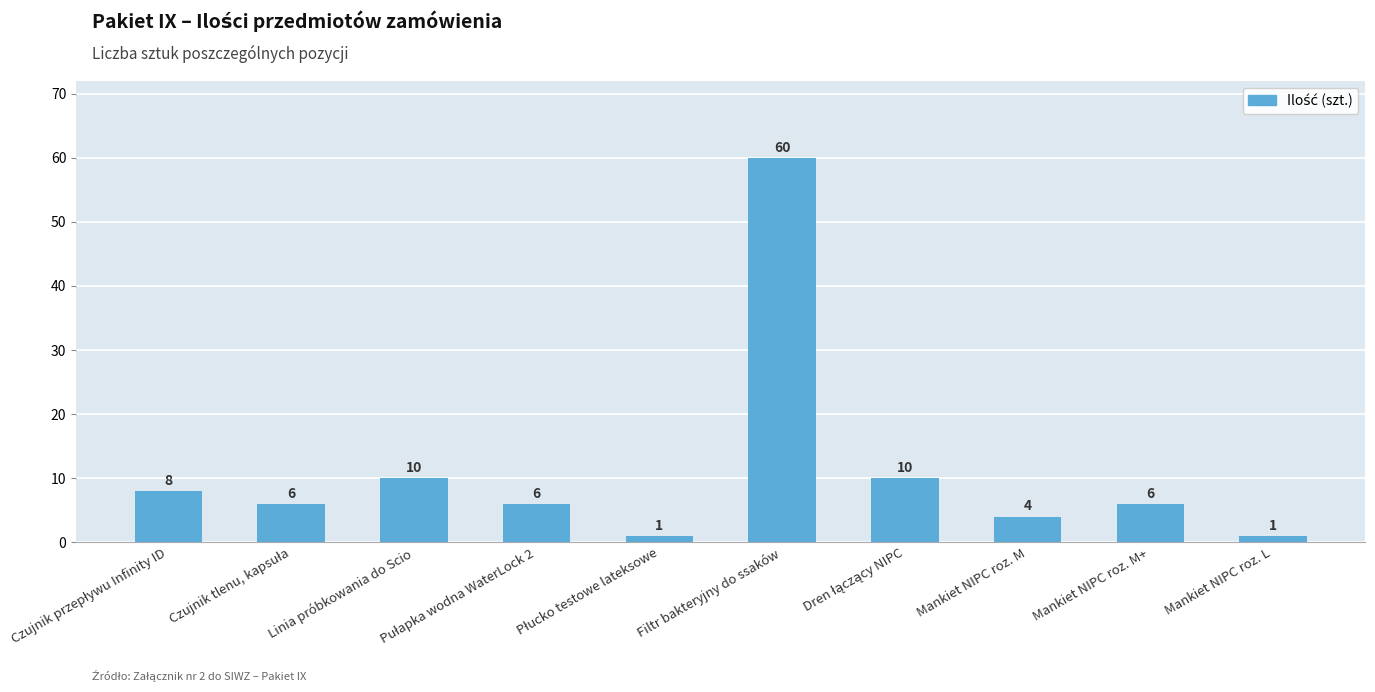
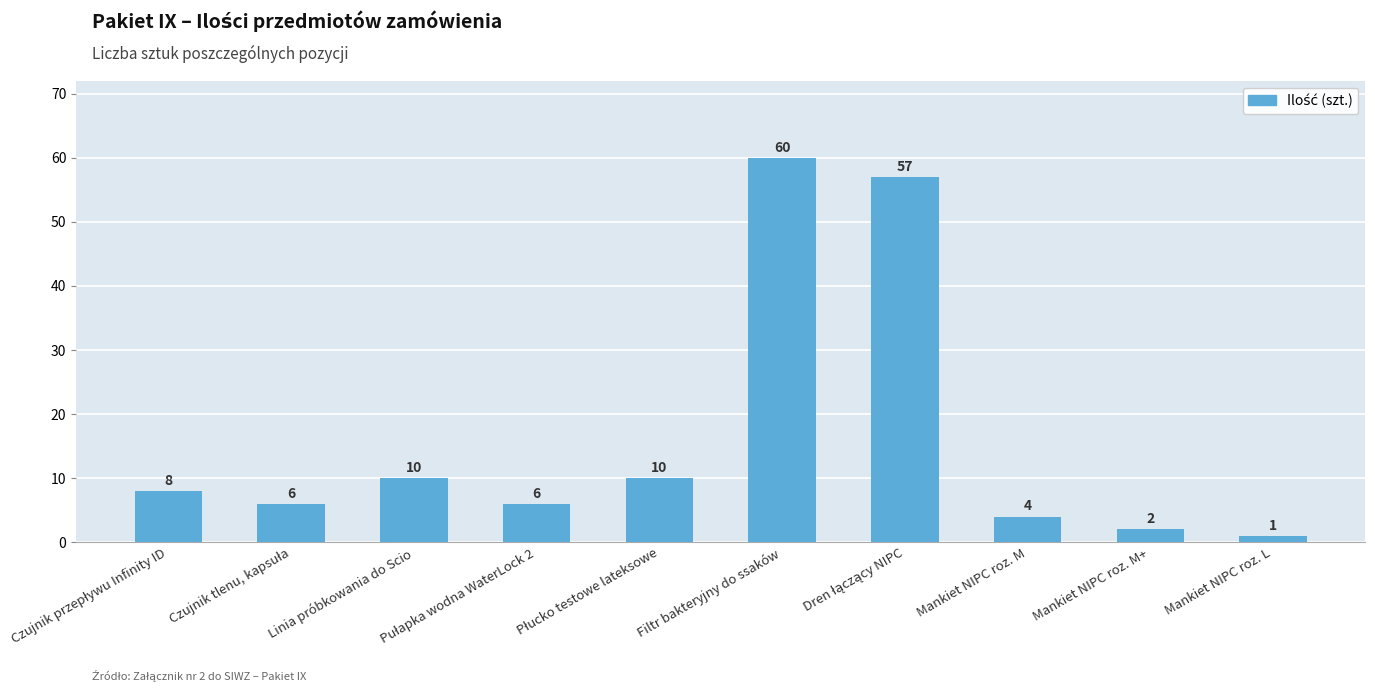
Płucko testowe lateksowe: 1 -> 10
Dren łączący NIPC: 10 -> 57
Mankiet NIPC roz. M+: 6 -> 2
